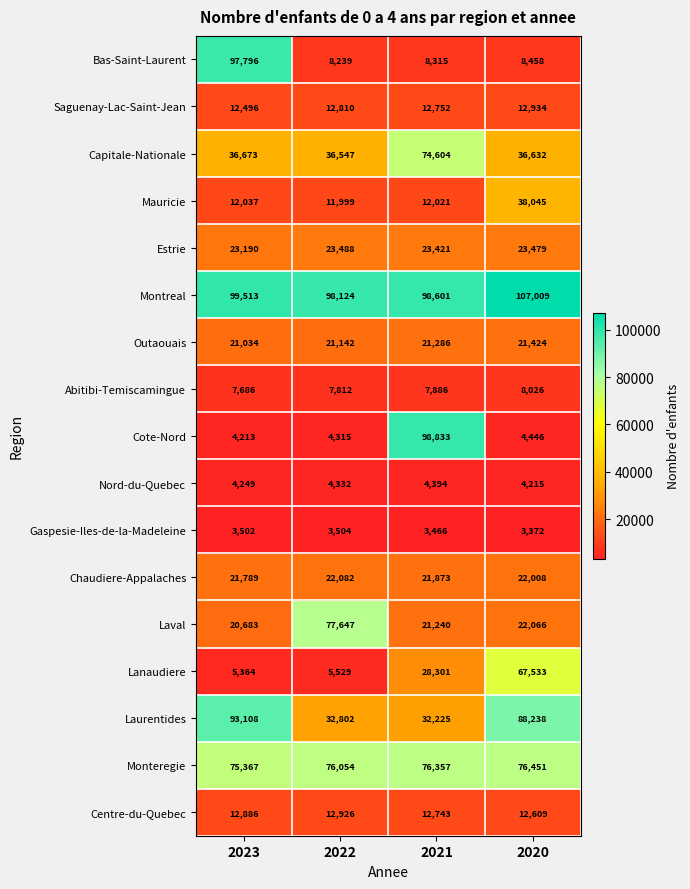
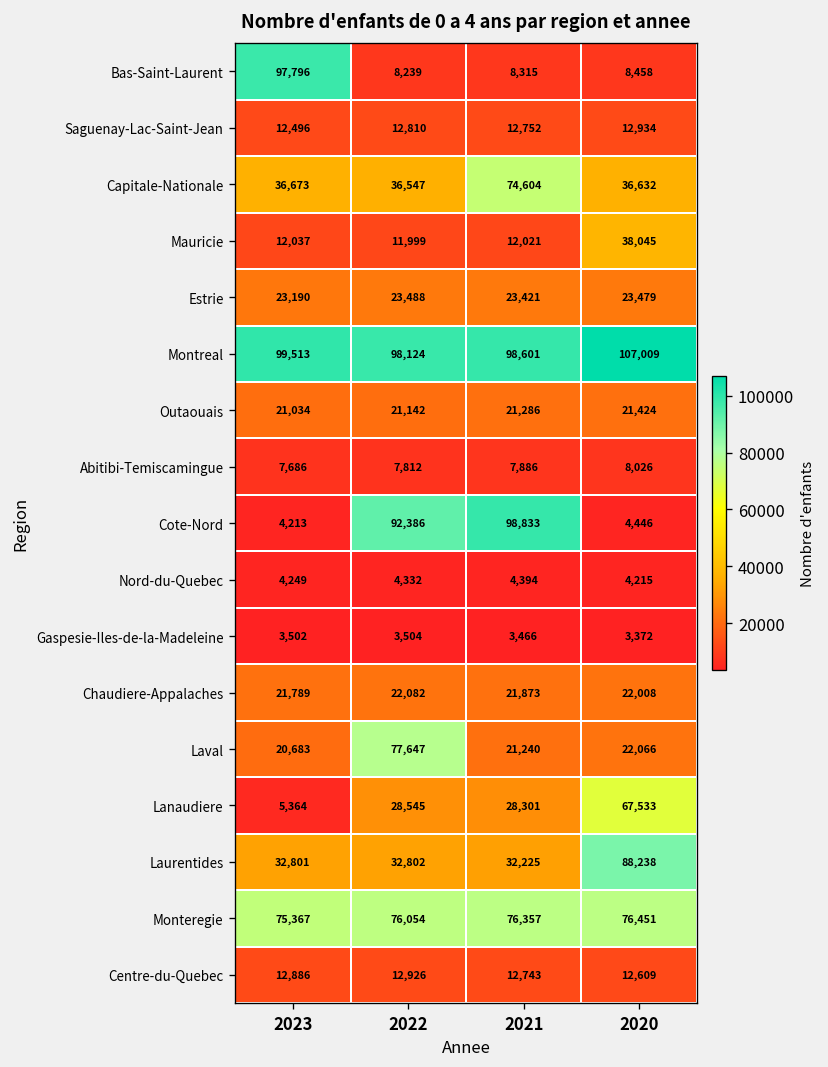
Cote-Nord, 2022: 4,315 -> 92,386
Lanaudiere, 2022: 5,529 -> 28,545
Laurentides, 2023: 93,108 -> 32,801
